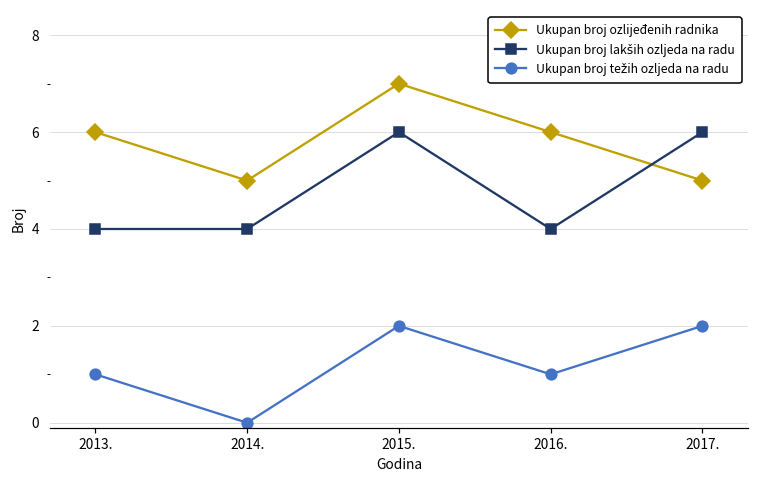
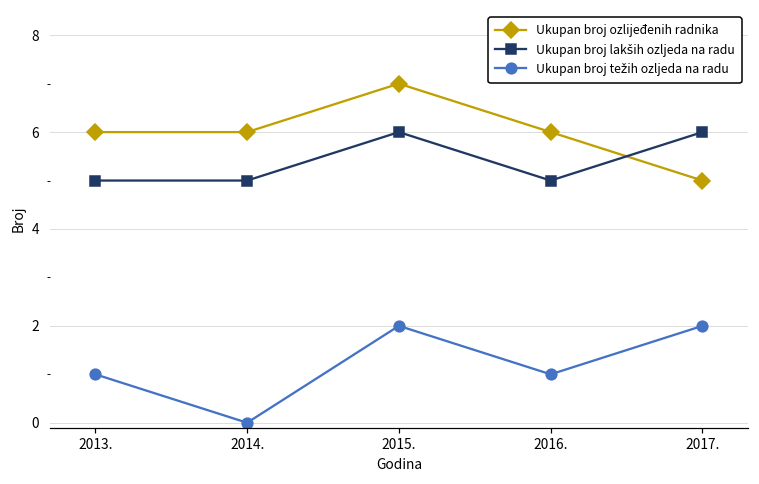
Ukupan broj lakših ozljeda na radu, 2013.: 4 -> 5
Ukupan broj ozlijeđenih radnika, 2014.: 5 -> 6
Ukupan broj lakših ozljeda na radu, 2014.: 4 -> 5
Ukupan broj lakših ozljeda na radu, 2016.: 4 -> 5
